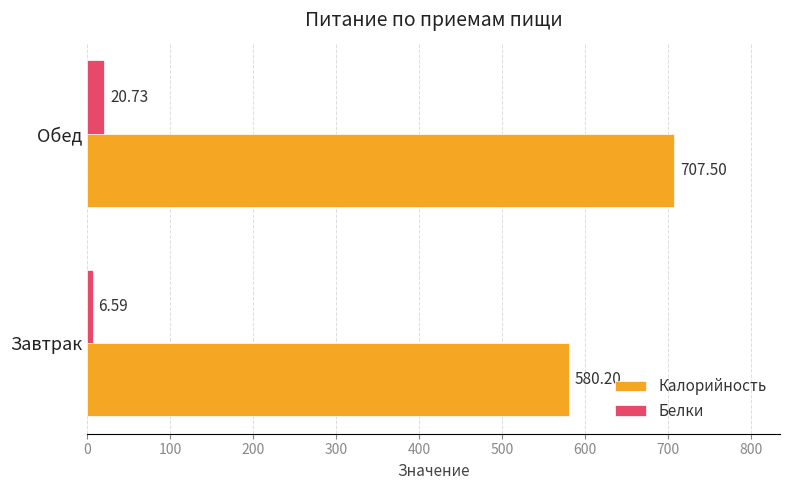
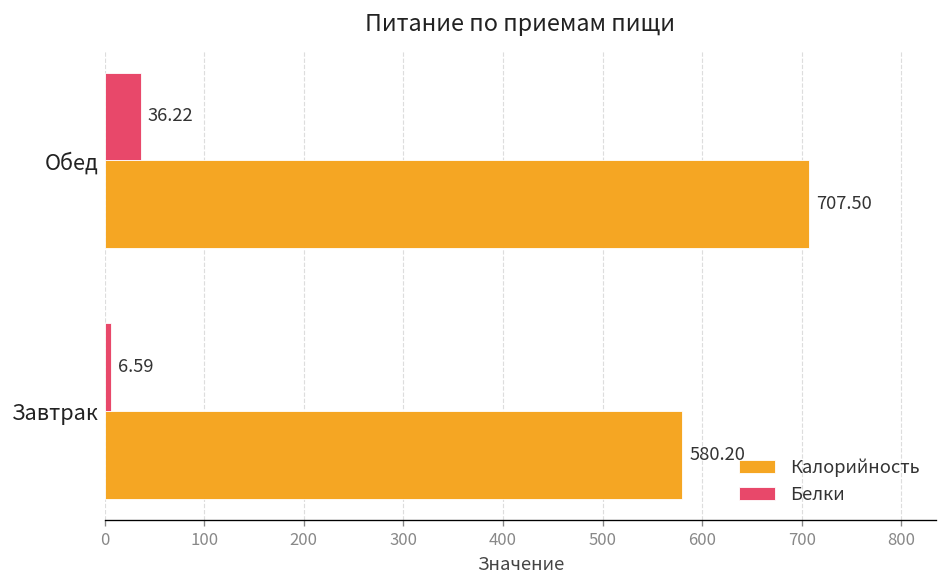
Белки, Обед: 20.73 -> 36.22
